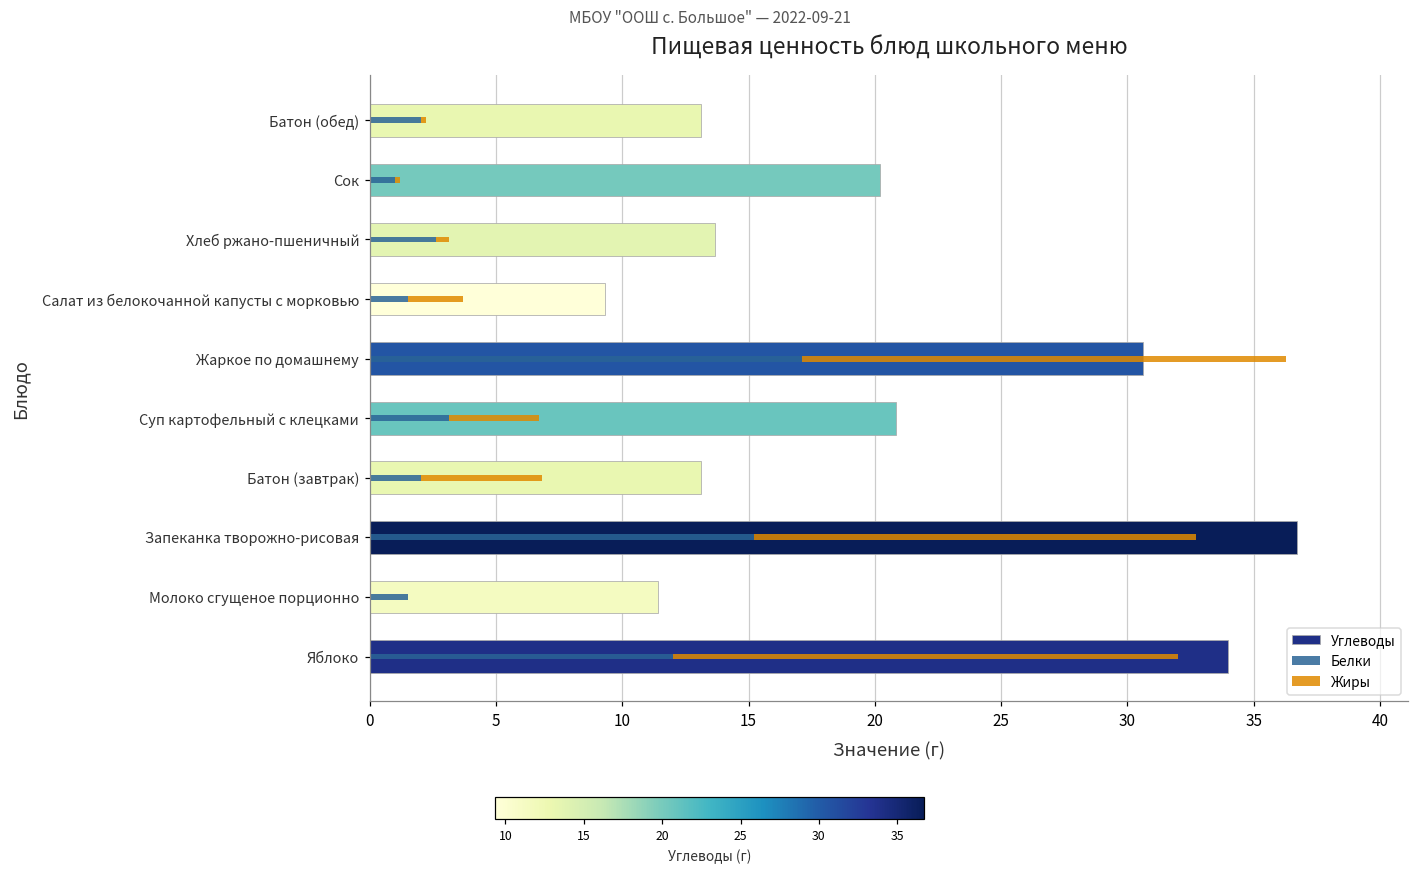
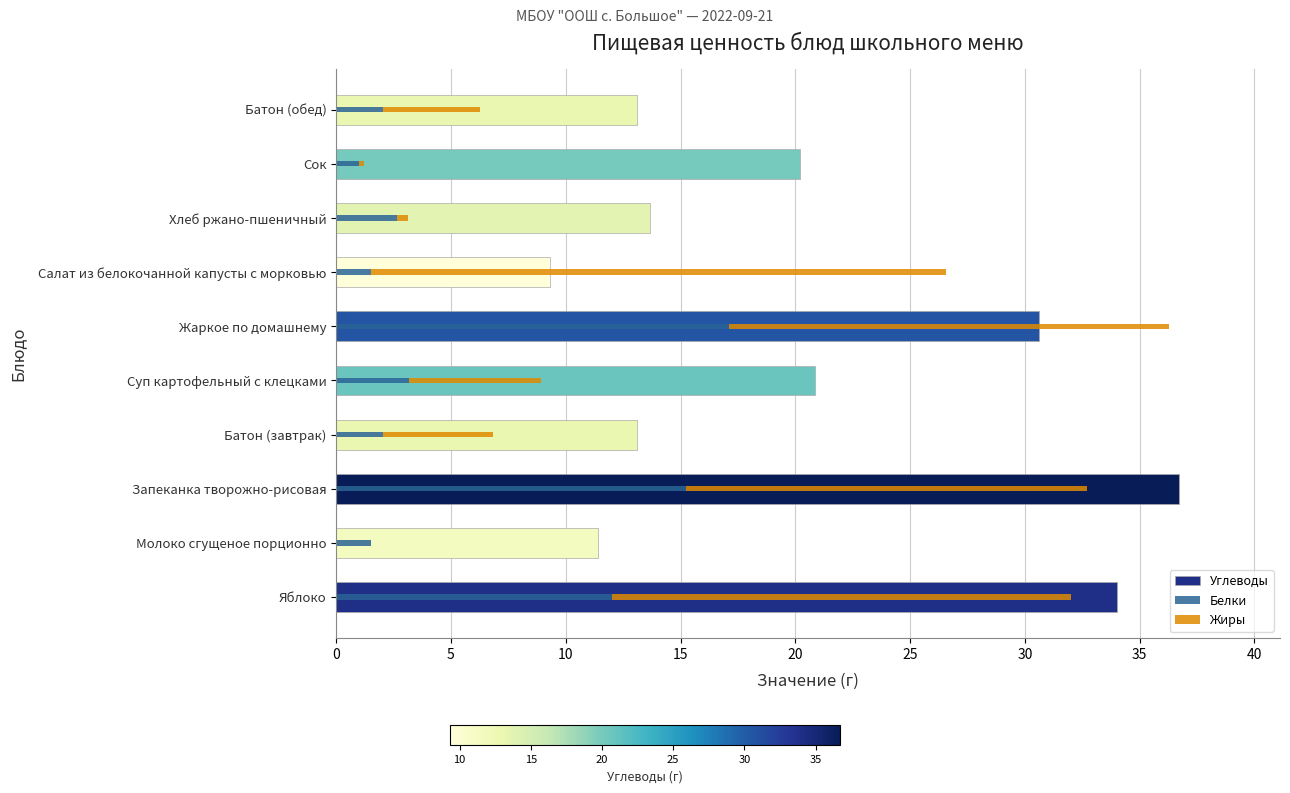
Жиры, Батон (обед): 0.2 -> 4.3
Жиры, Салат из белокочанной капусты с морковью: 2.2 -> 25.1
Жиры, Суп картофельный с клецками: 3.6 -> 5.8
